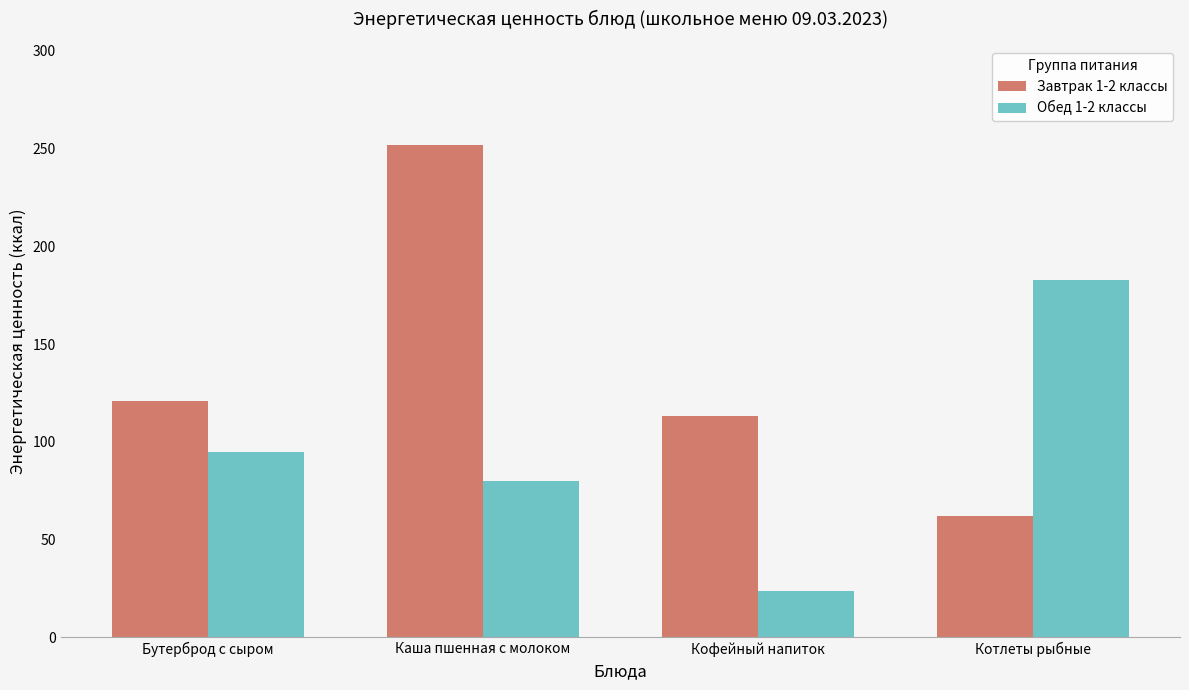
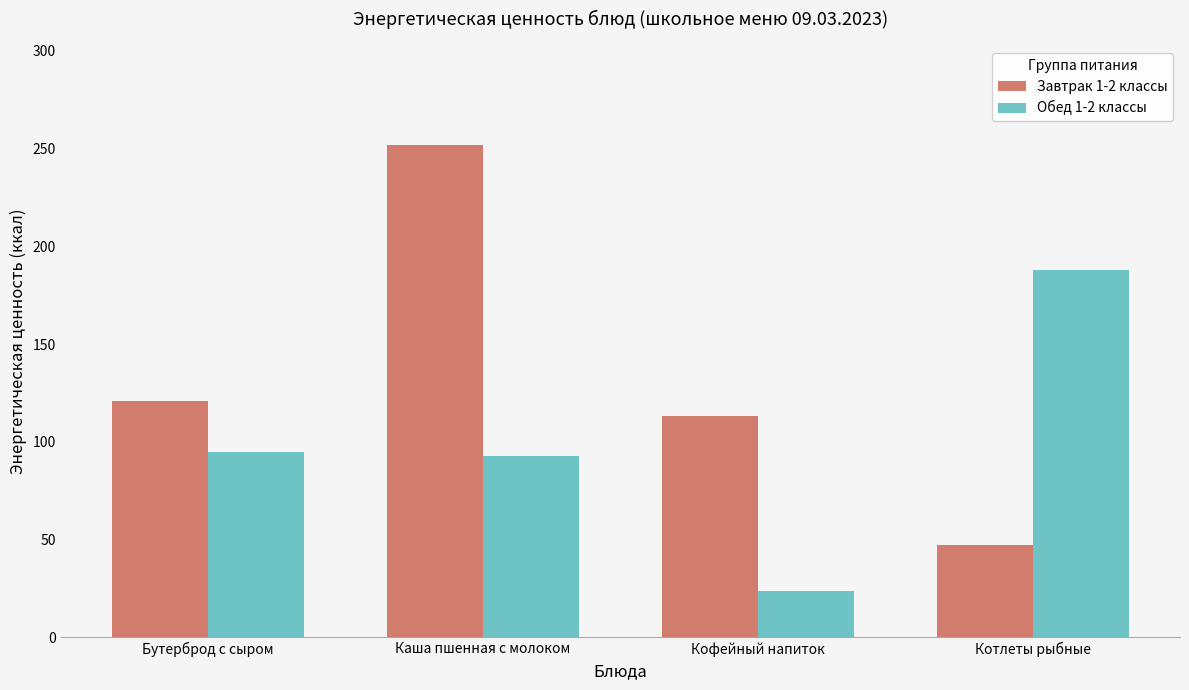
Обед 1-2 классы, Каша пшенная с молоком: 80 -> 93
Завтрак 1-2 классы, Котлеты рыбные: 62 -> 47
Обед 1-2 классы, Котлеты рыбные: 183 -> 188
